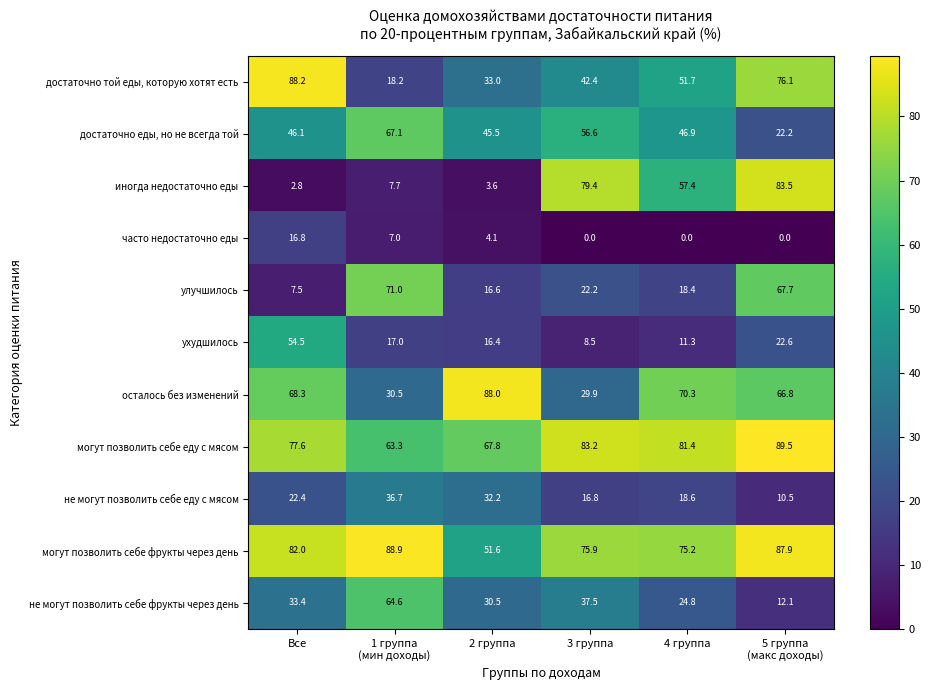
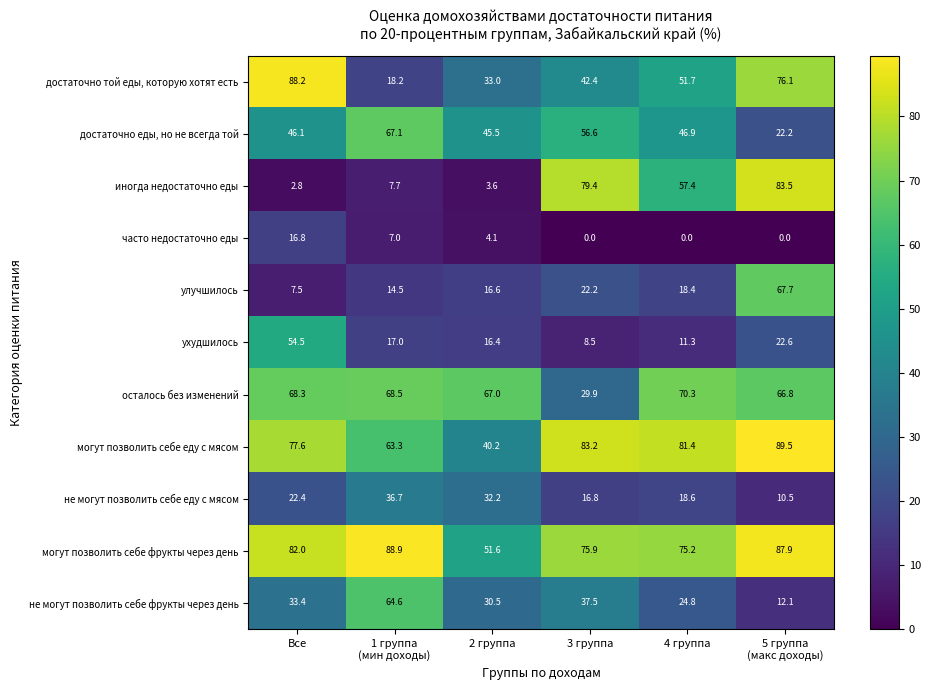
улучшилось, 1 группа (мин доходы): 71.0 -> 14.5
осталось без изменений, 1 группа (мин доходы): 30.5 -> 68.5
осталось без изменений, 2 группа: 88.0 -> 67.0
могут позволить себе еду с мясом, 2 группа: 67.8 -> 40.2
